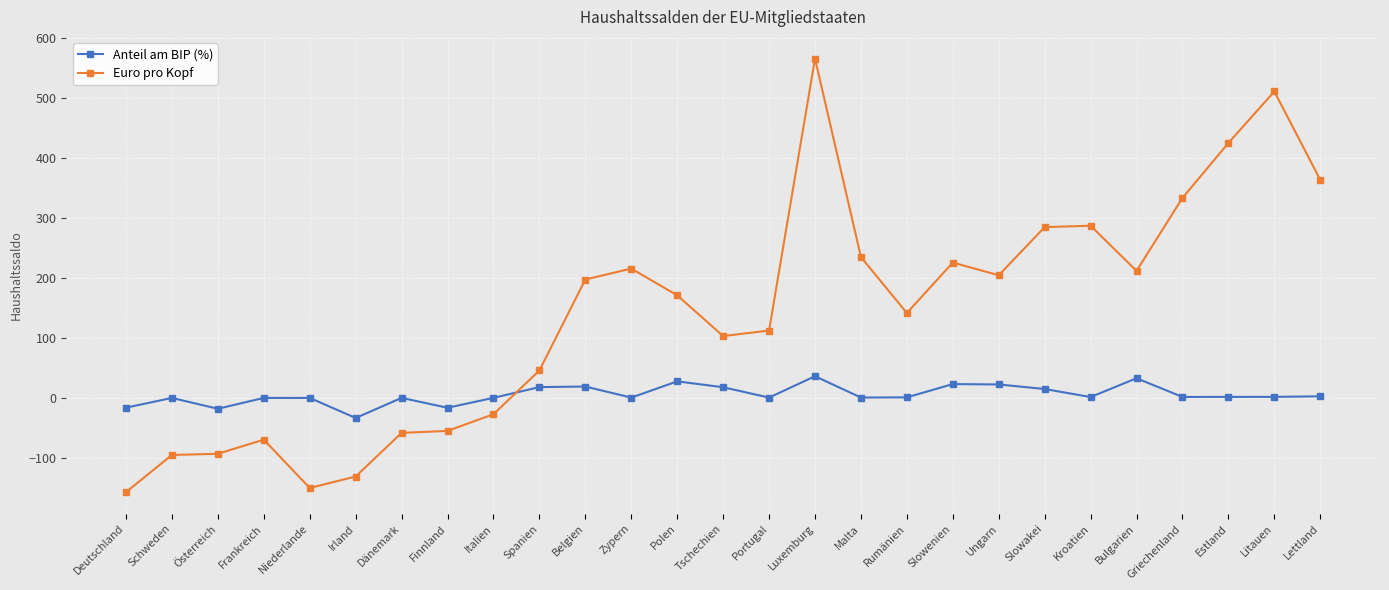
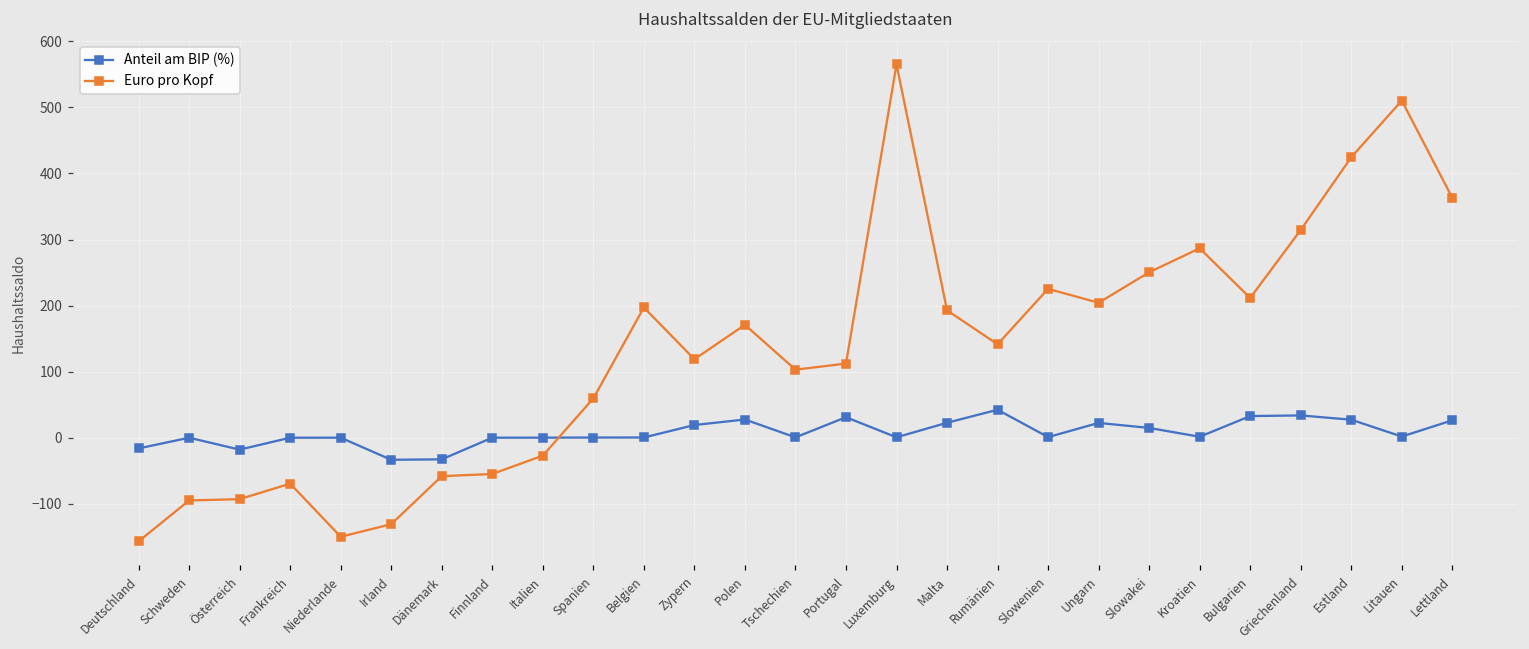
Anteil am BIP (%), Dänemark: 0 -> -30
Anteil am BIP (%), Finnland: -20 -> 0
Anteil am BIP (%), Spanien: 20 -> 0
Euro pro Kopf, Spanien: 50 -> 60
Anteil am BIP (%), Belgien: 20 -> 0
Anteil am BIP (%), Zypern: 0 -> 20
Euro pro Kopf, Zypern: 220 -> 120
Anteil am BIP (%), Tschechien: 20 -> 0
Anteil am BIP (%), Portugal: 0 -> 30
Anteil am BIP (%), Luxemburg: 40 -> 0
Anteil am BIP (%), Malta: 0 -> 20
Euro pro Kopf, Malta: 230 -> 190
Anteil am BIP (%), Rumänien: 0 -> 40
Anteil am BIP (%), Slowenien: 20 -> 0
Euro pro Kopf, Slowakei: 280 -> 250
Anteil am BIP (%), Griechenland: 0 -> 30
Euro pro Kopf, Griechenland: 330 -> 310
Anteil am BIP (%), Estland: 0 -> 30
Anteil am BIP (%), Lettland: 0 -> 30
